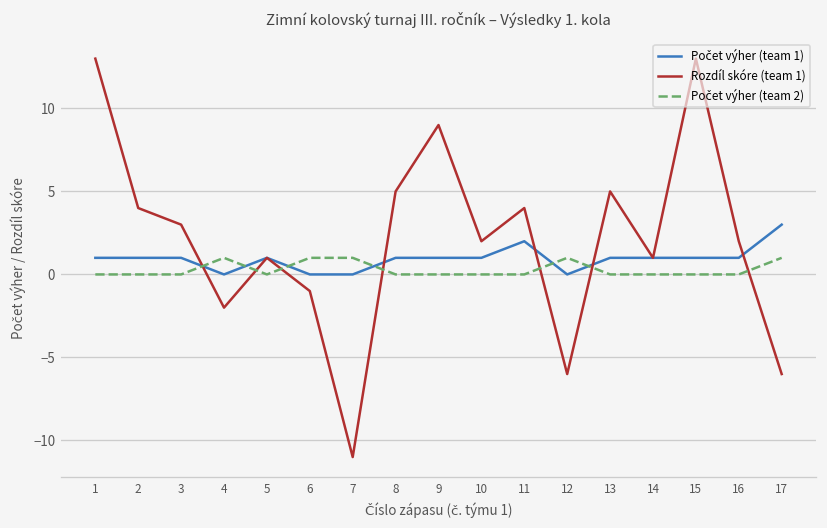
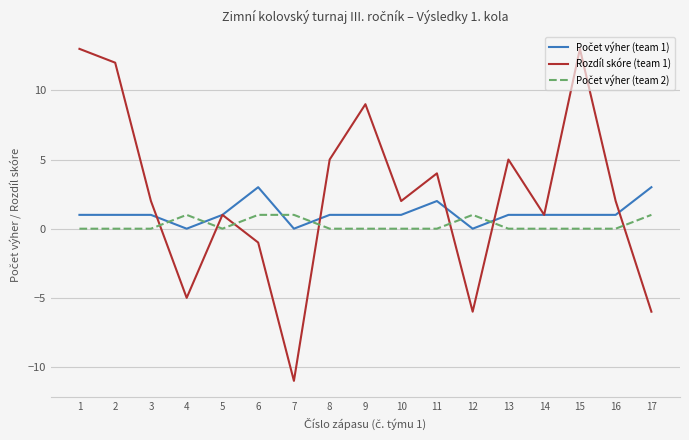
Rozdíl skóre (team 1), 2: 4 -> 12
Rozdíl skóre (team 1), 3: 3 -> 2
Rozdíl skóre (team 1), 4: -2 -> -5
Počet výher (team 1), 6: 0 -> 3
